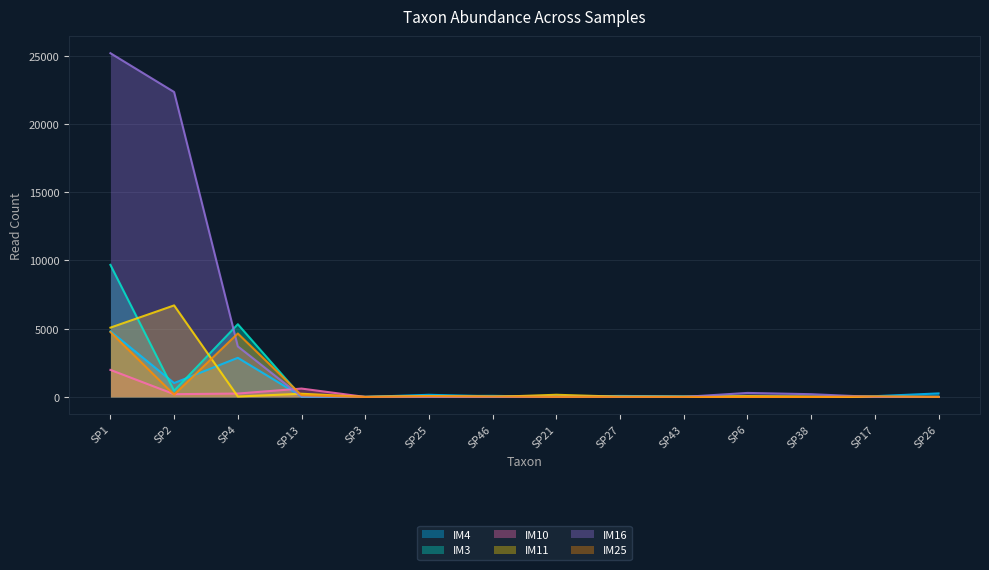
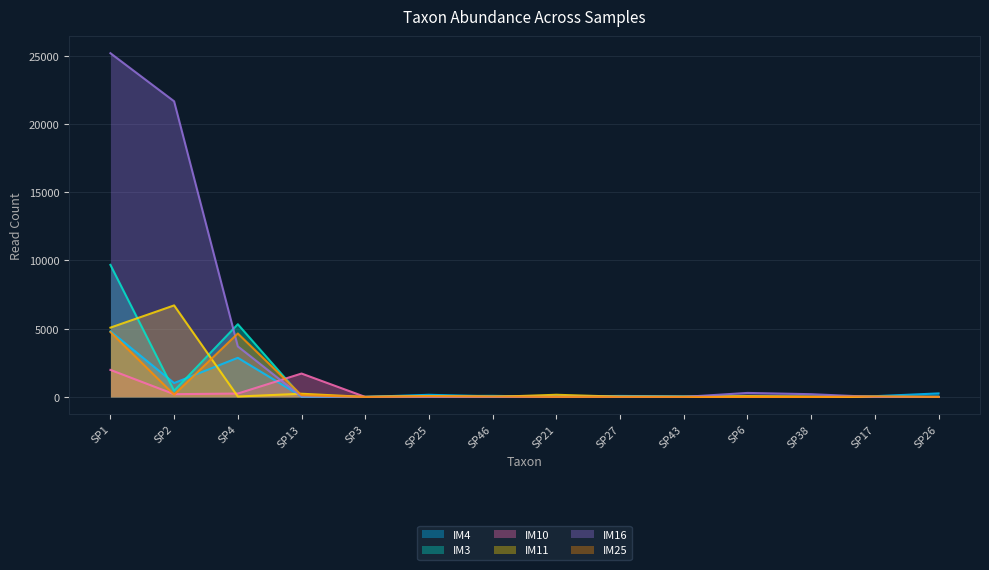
IM16, SP2: 22300 -> 21700
IM10, SP13: 600 -> 1700
